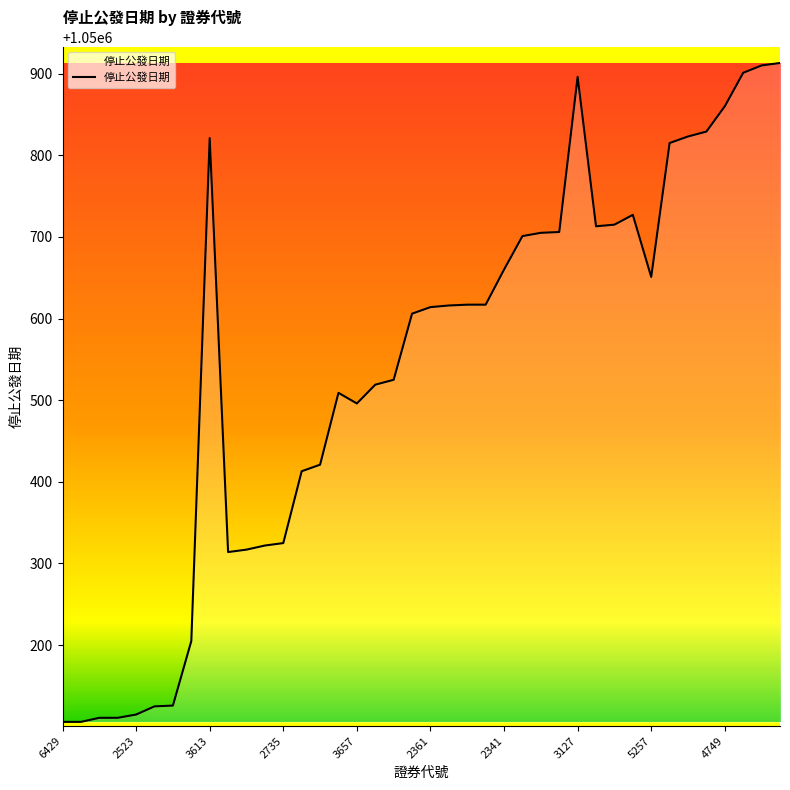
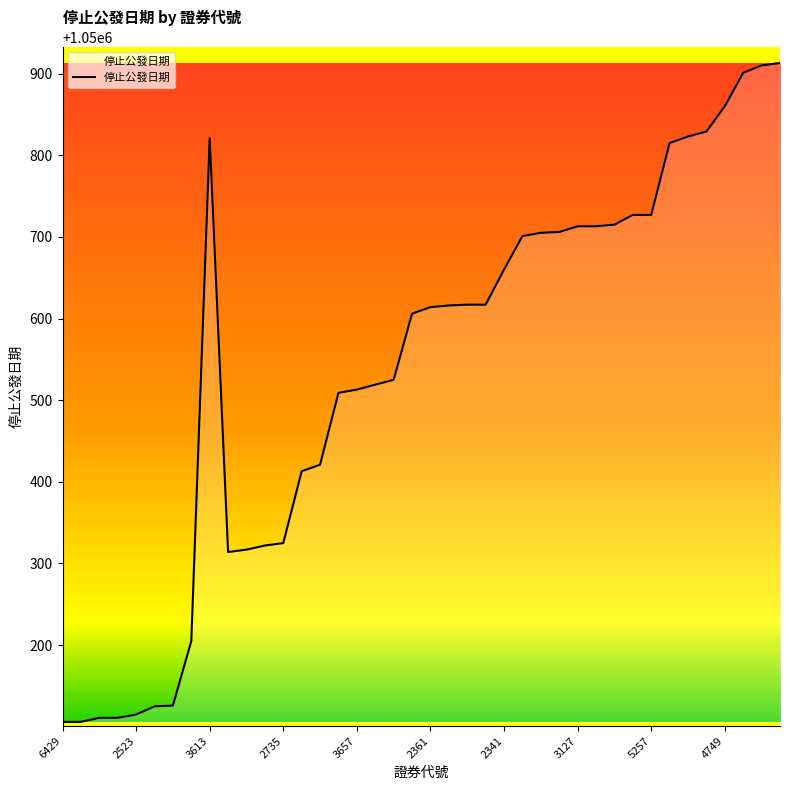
3657: 1050500 -> 1050510
3127: 1050900 -> 1050710
5257: 1050650 -> 1050730
